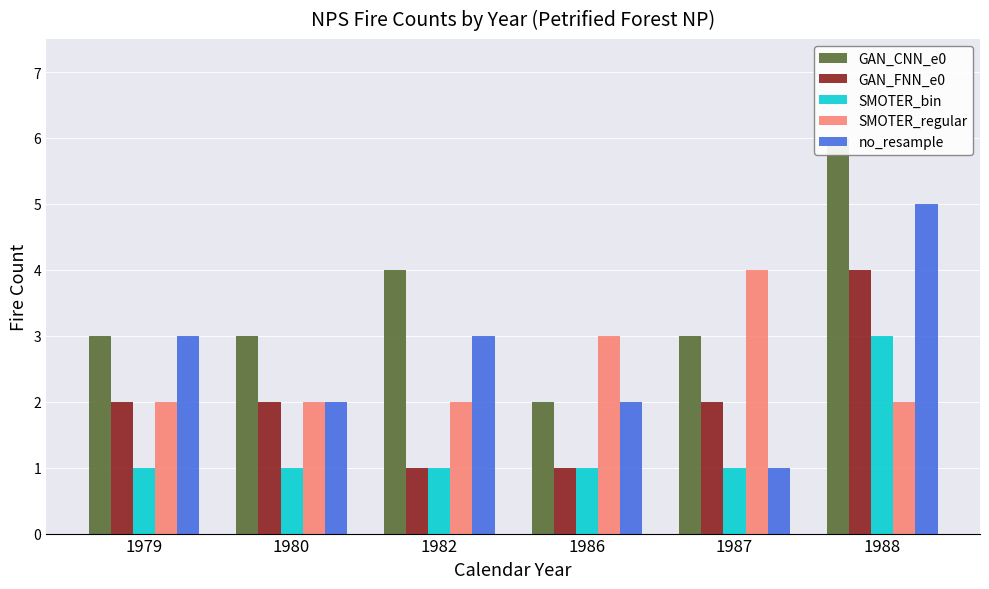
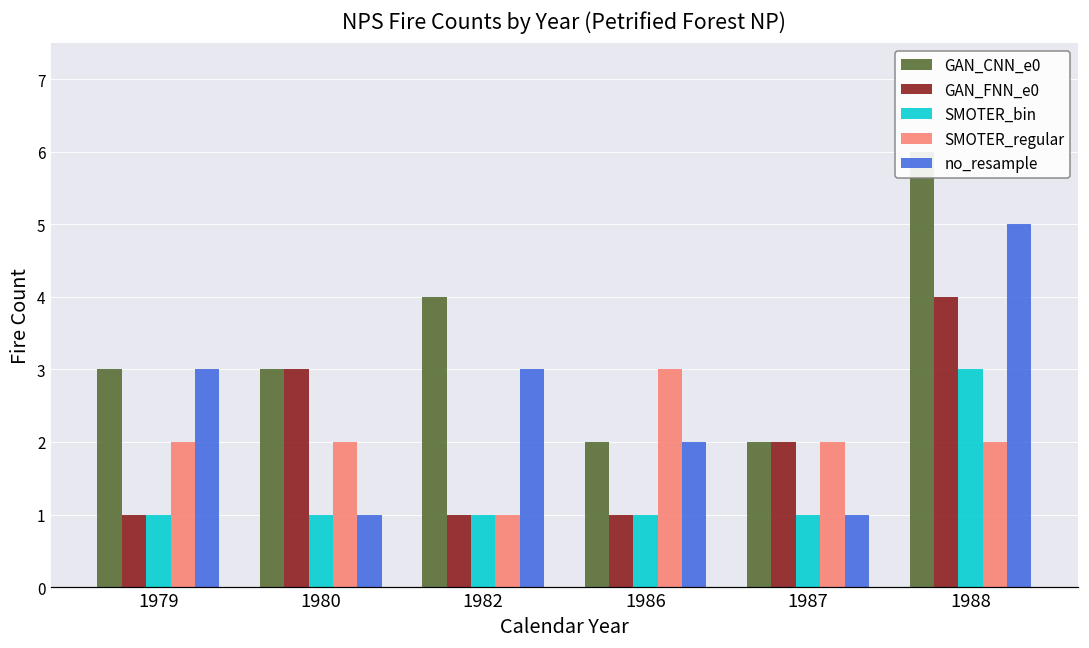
GAN_FNN_e0, 1979: 2 -> 1
GAN_FNN_e0, 1980: 2 -> 3
no_resample, 1980: 2 -> 1
SMOTER_regular, 1982: 2 -> 1
GAN_CNN_e0, 1987: 3 -> 2
SMOTER_regular, 1987: 4 -> 2
